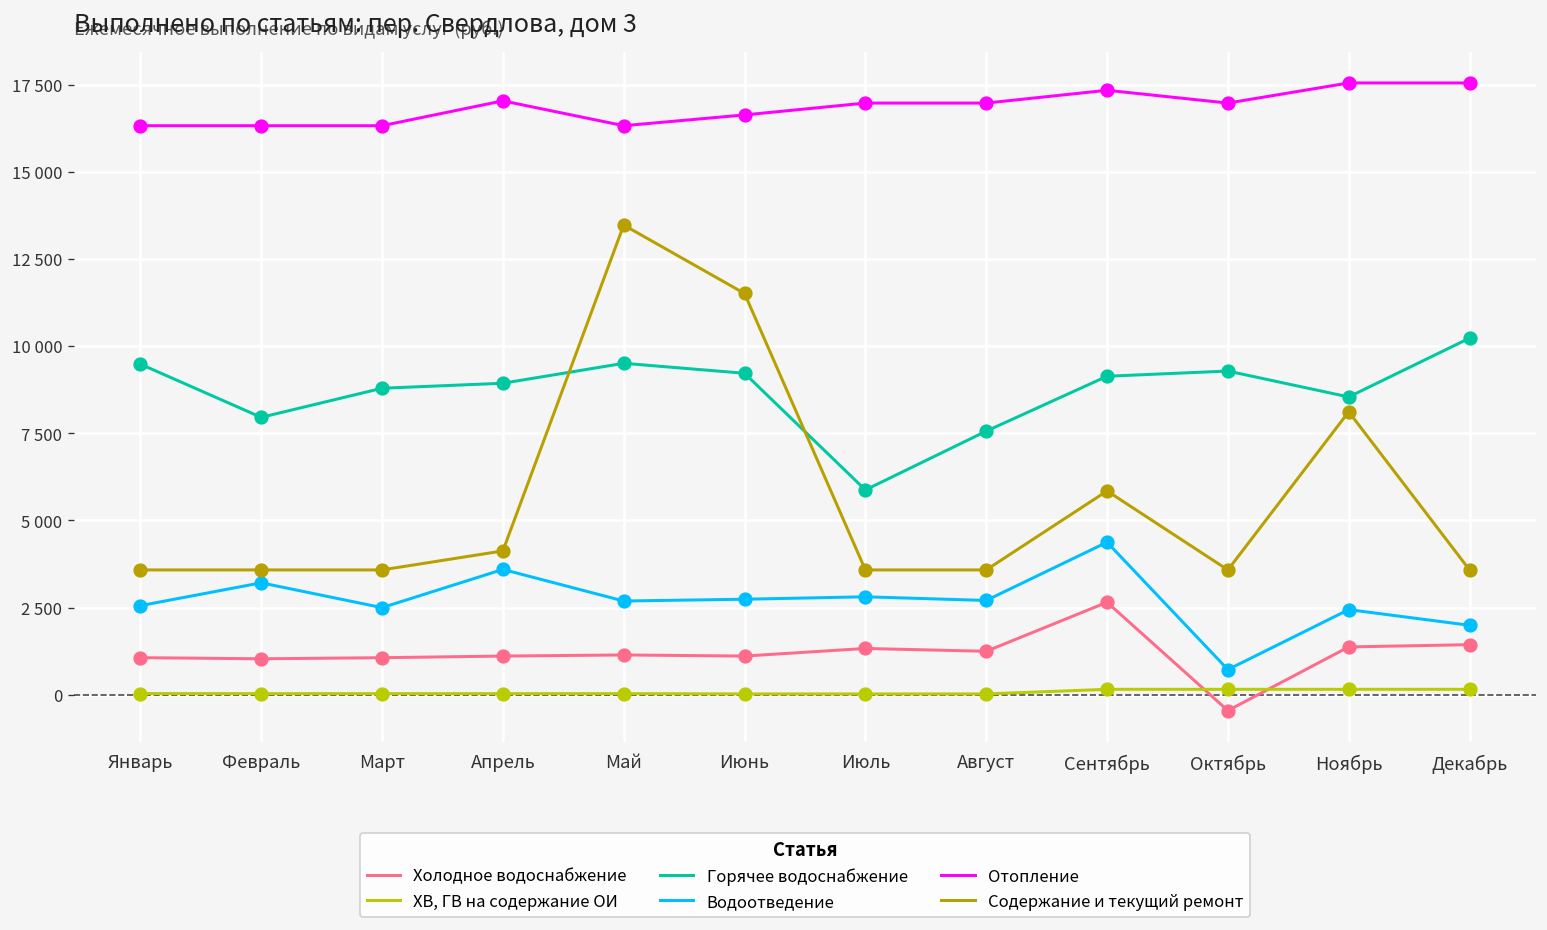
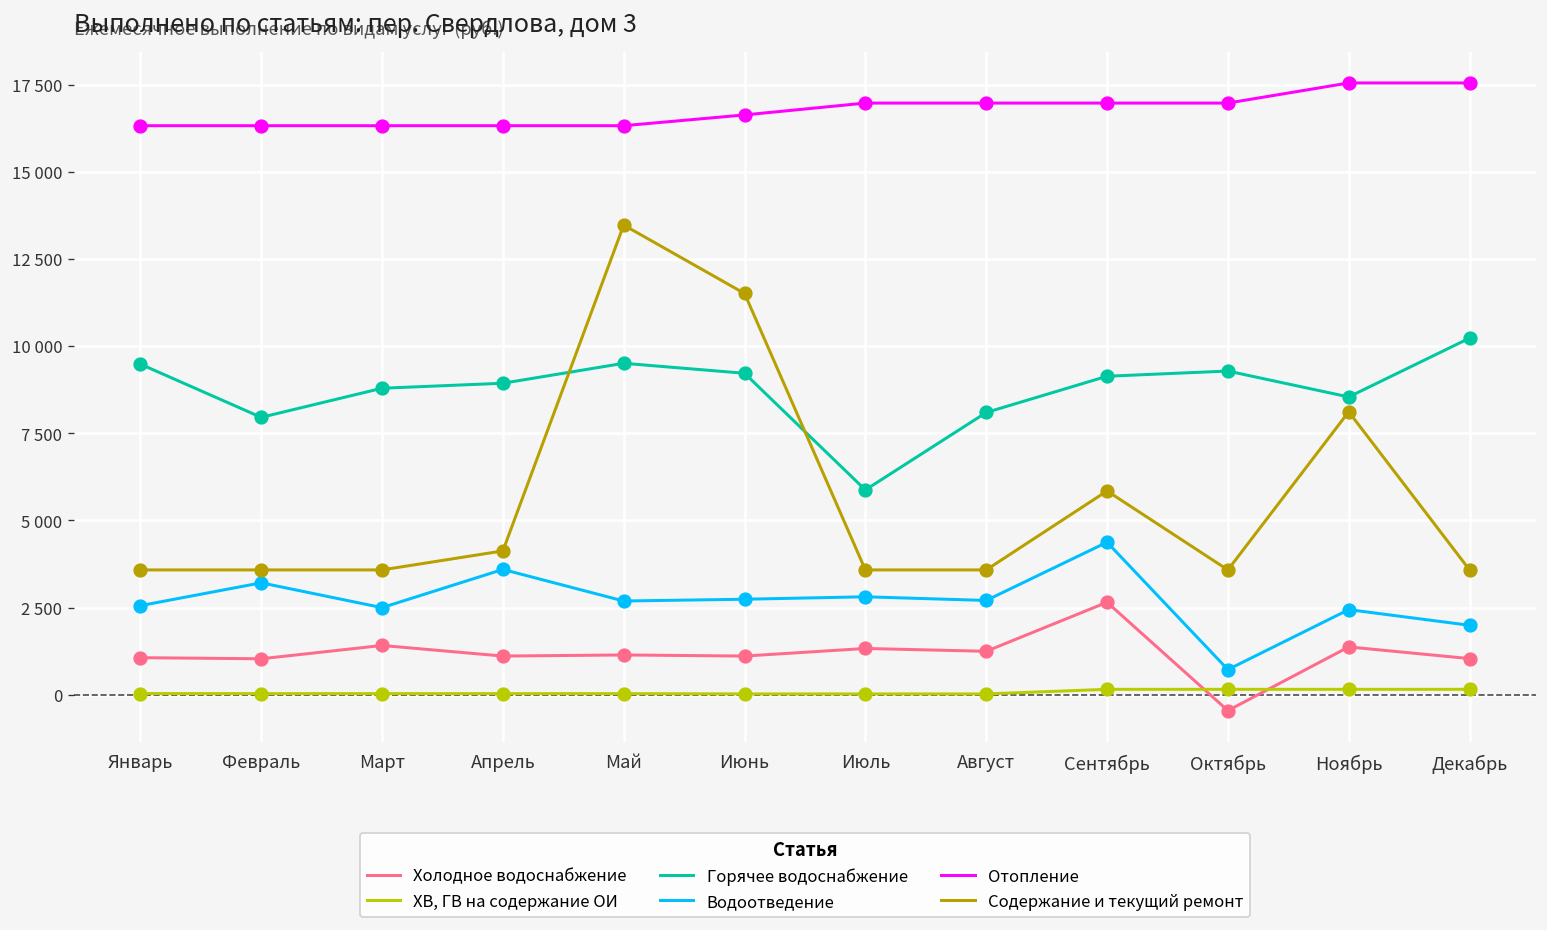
Холодное водоснабжение, Март: 1100 -> 1400
Отопление, Апрель: 17000 -> 16300
Горячее водоснабжение, Август: 7600 -> 8100
Отопление, Сентябрь: 17300 -> 17000
Холодное водоснабжение, Декабрь: 1400 -> 1000
